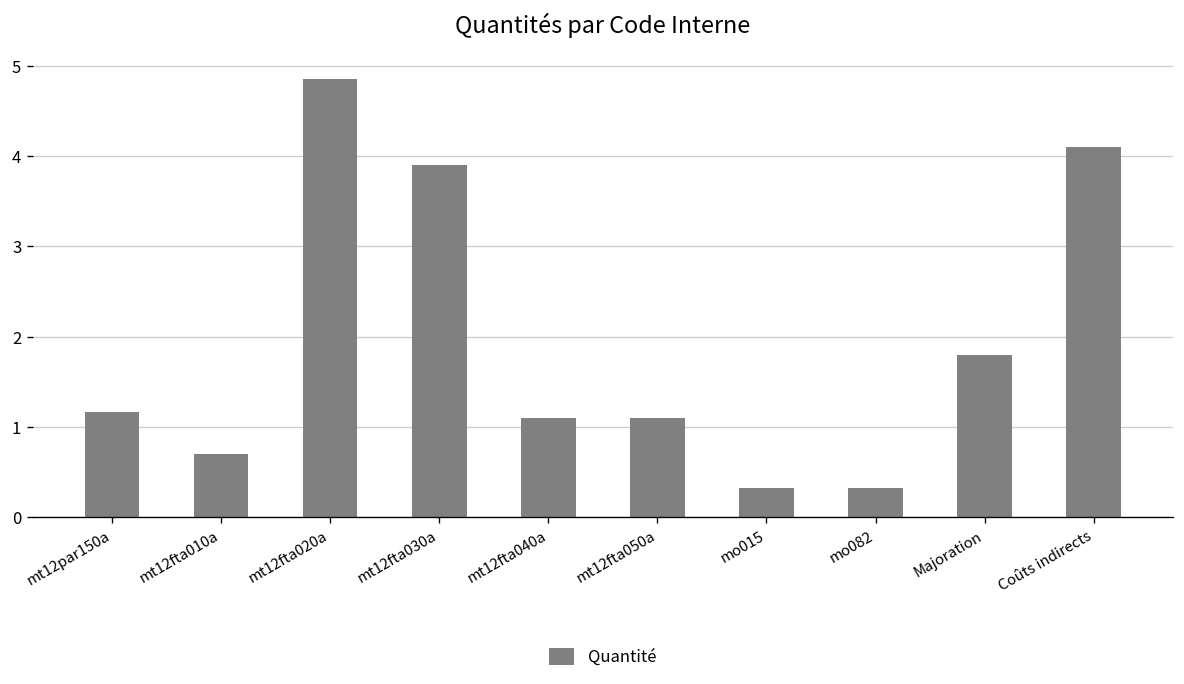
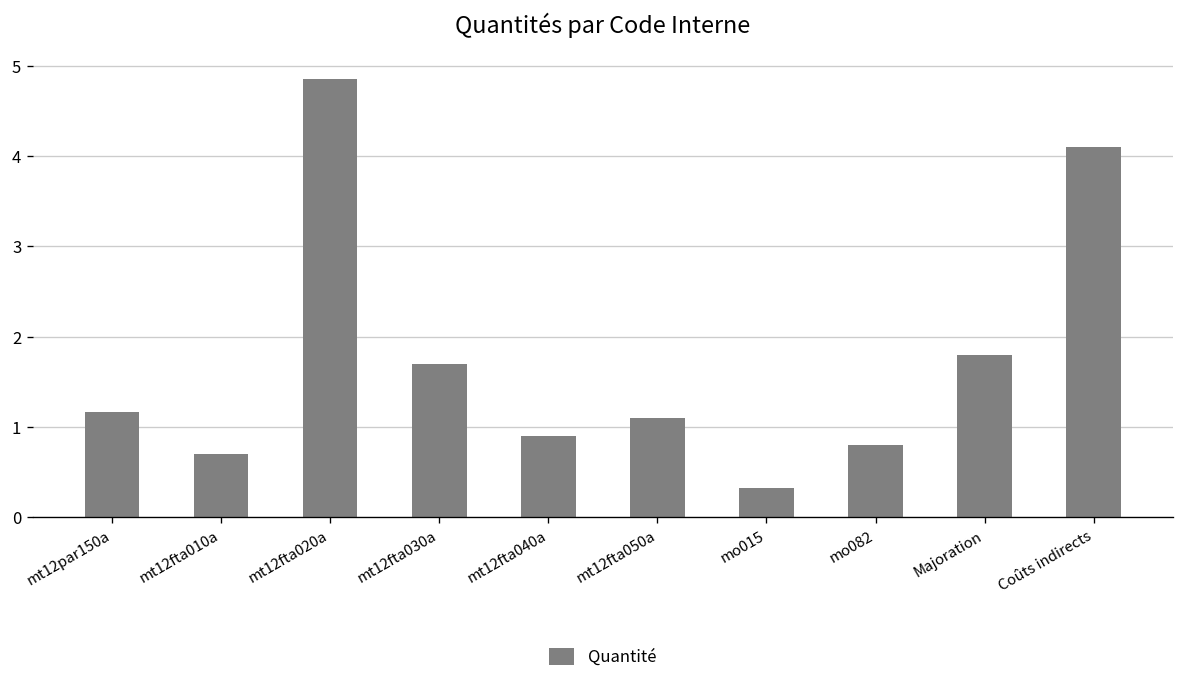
mt12fta030a: 3.9 -> 1.7
mt12fta040a: 1.1 -> 0.9
mo082: 0.3 -> 0.8
